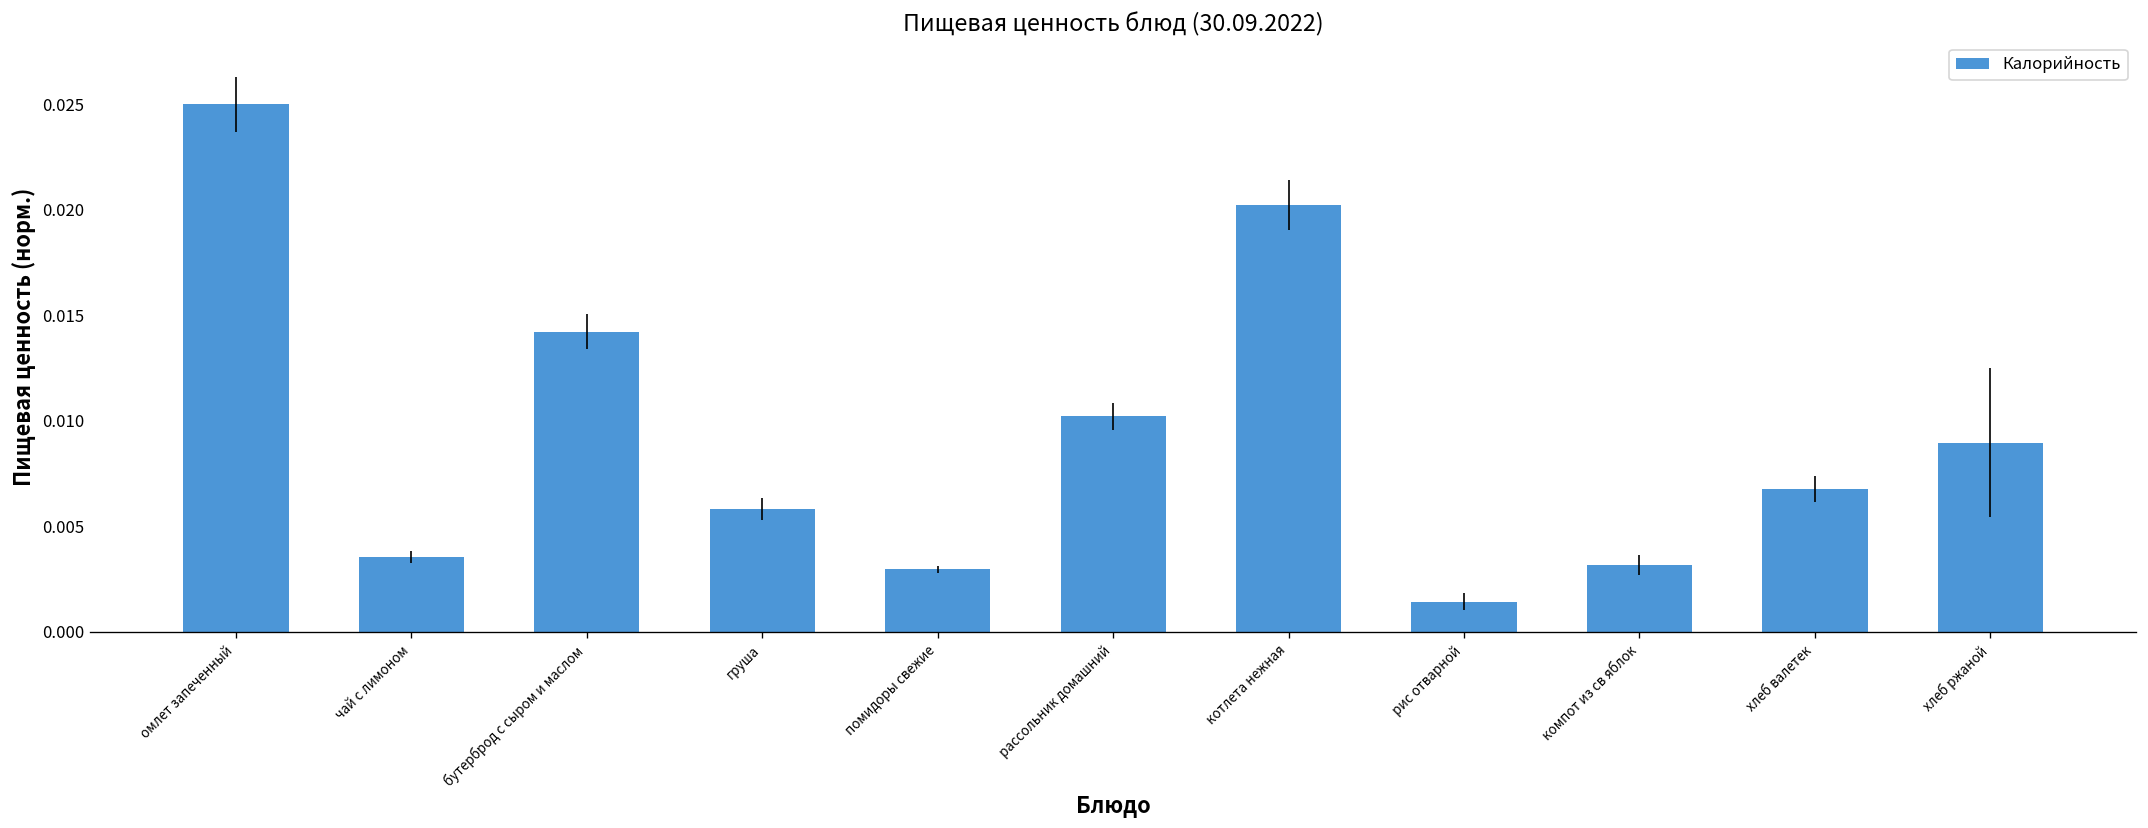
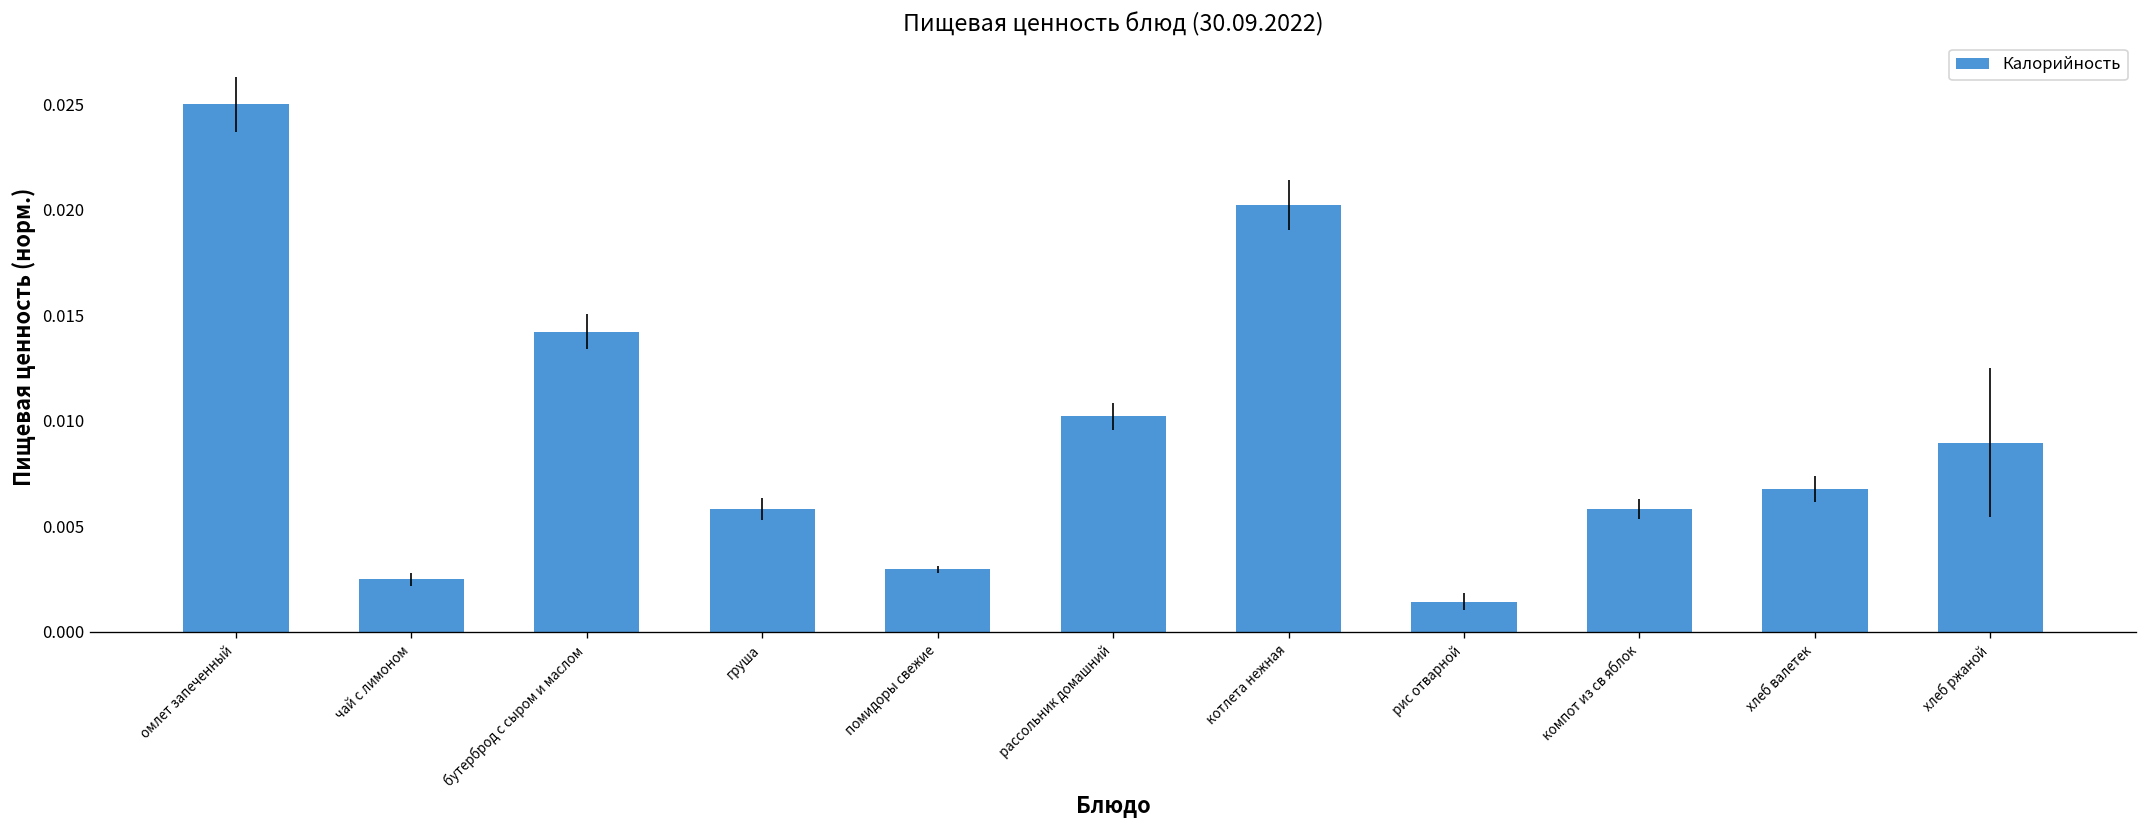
чай с лимоном: 0.0035 -> 0.0025
компот из св яблок: 0.0031 -> 0.0058
